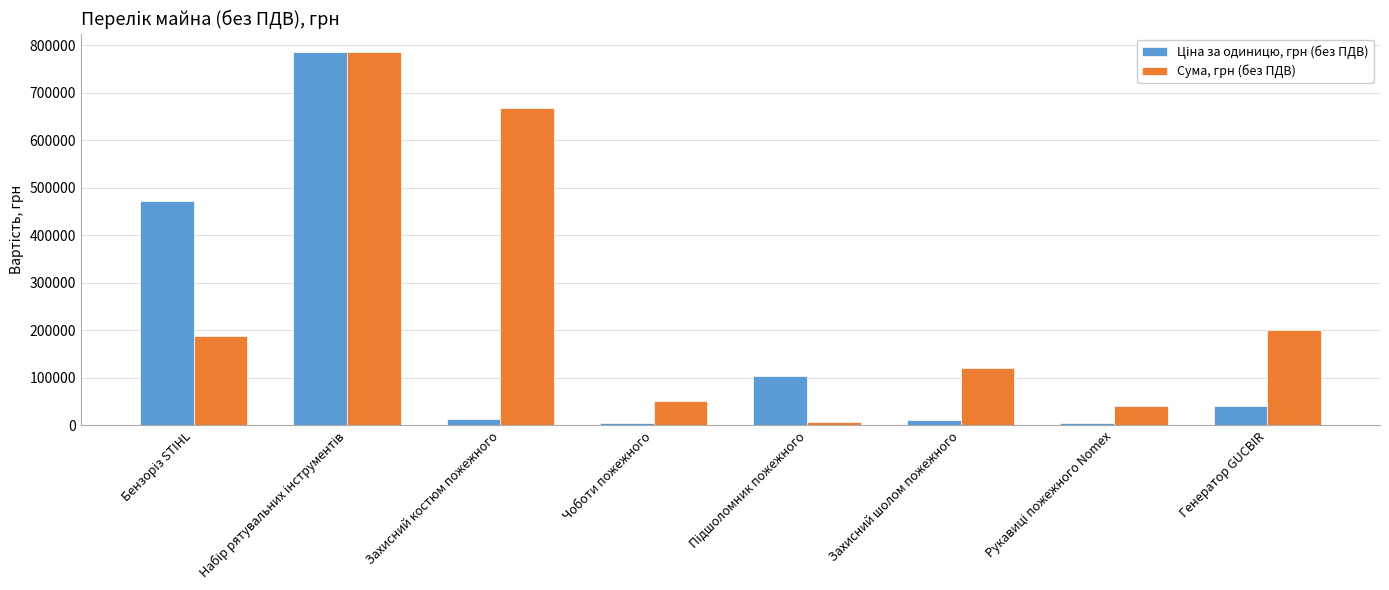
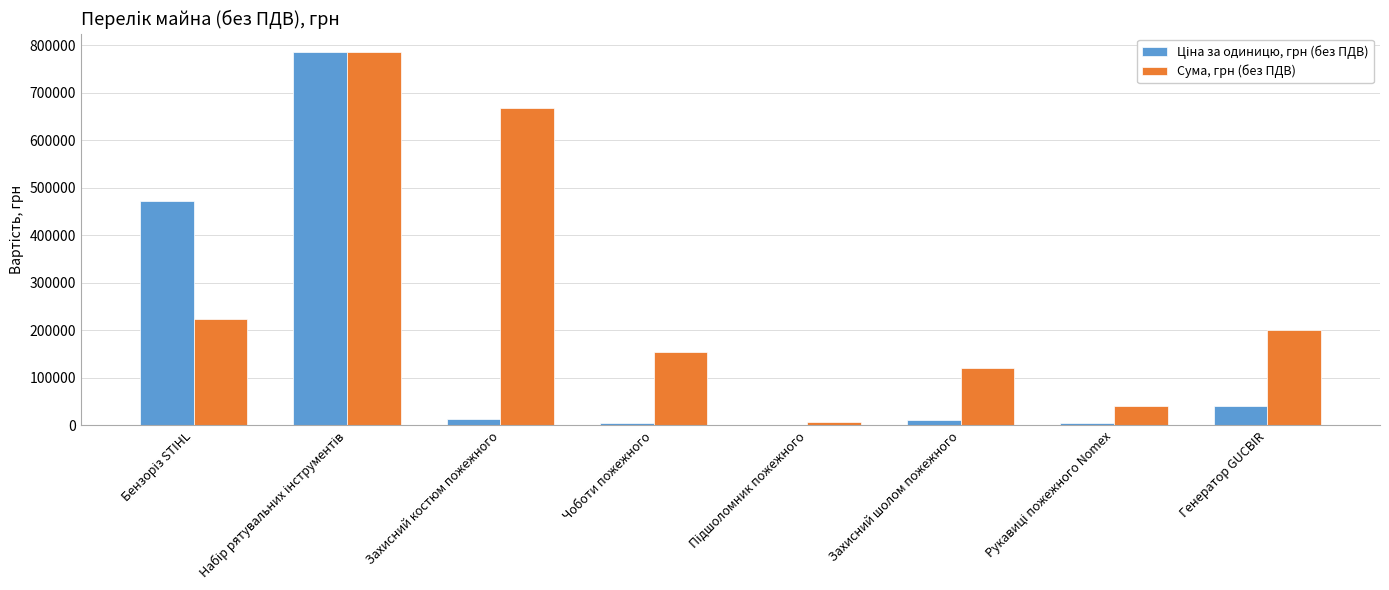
Сума, грн (без ПДВ), Бензоріз STIHL: 190000 -> 220000
Сума, грн (без ПДВ), Чоботи пожежного: 50000 -> 160000
Ціна за одиницю, грн (без ПДВ), Підшоломник пожежного: 100000 -> 0
